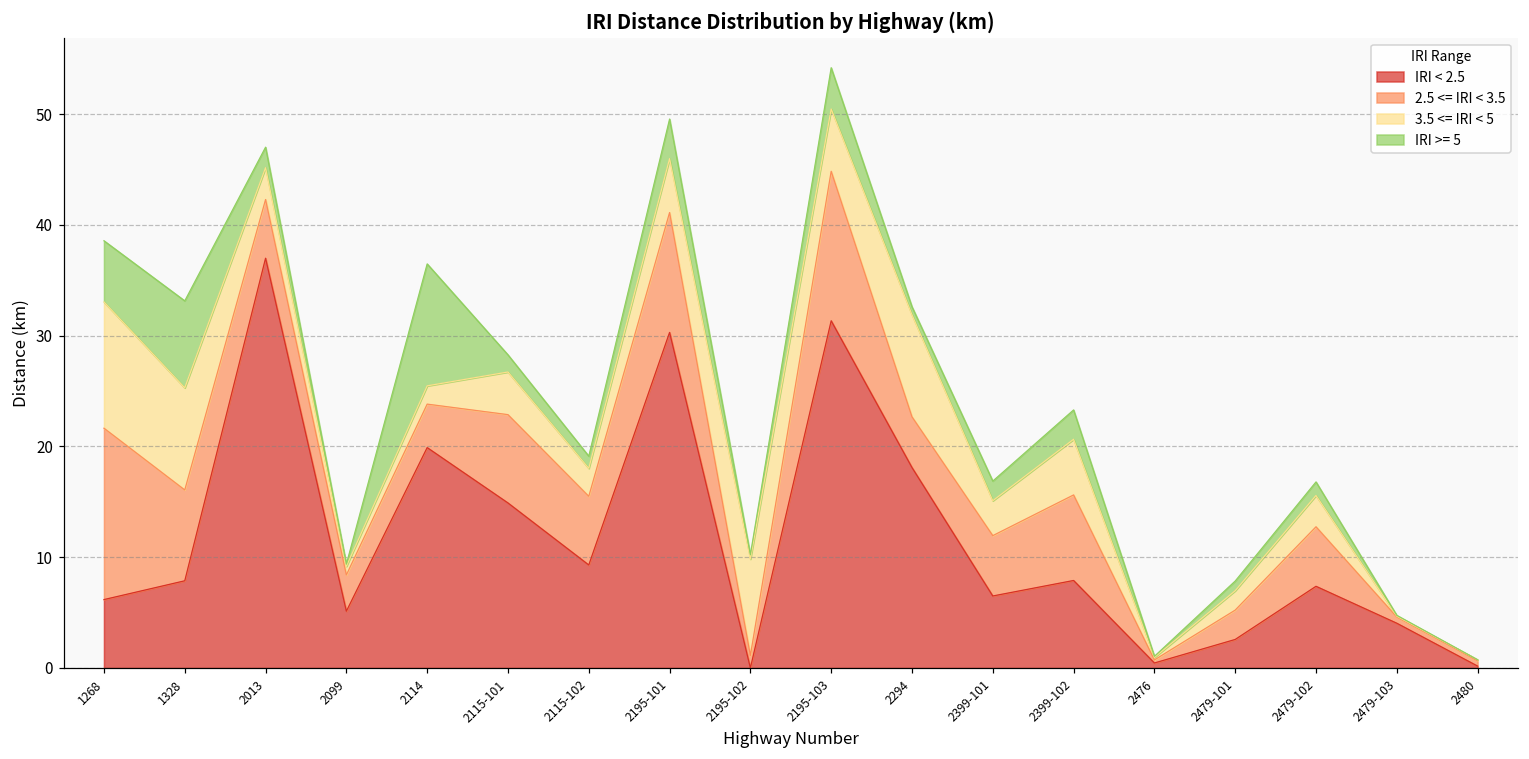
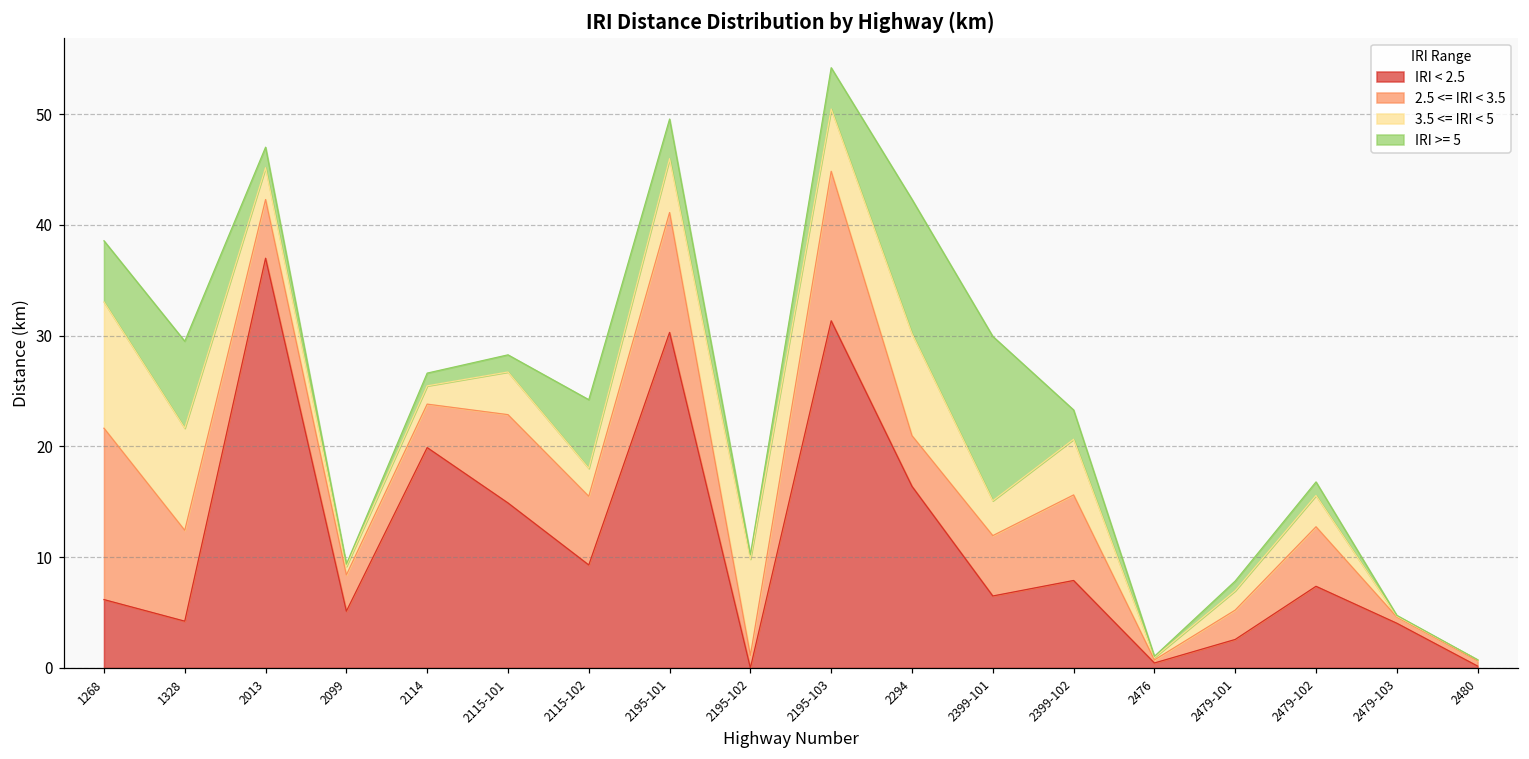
IRI < 2.5, 1328: 7.9 -> 4.2
IRI >= 5, 2114: 11.0 -> 1.1
IRI >= 5, 2115-102: 1.1 -> 6.2
IRI < 2.5, 2294: 18.1 -> 16.4
IRI >= 5, 2294: 0.7 -> 12.1
IRI >= 5, 2399-101: 1.8 -> 14.8
